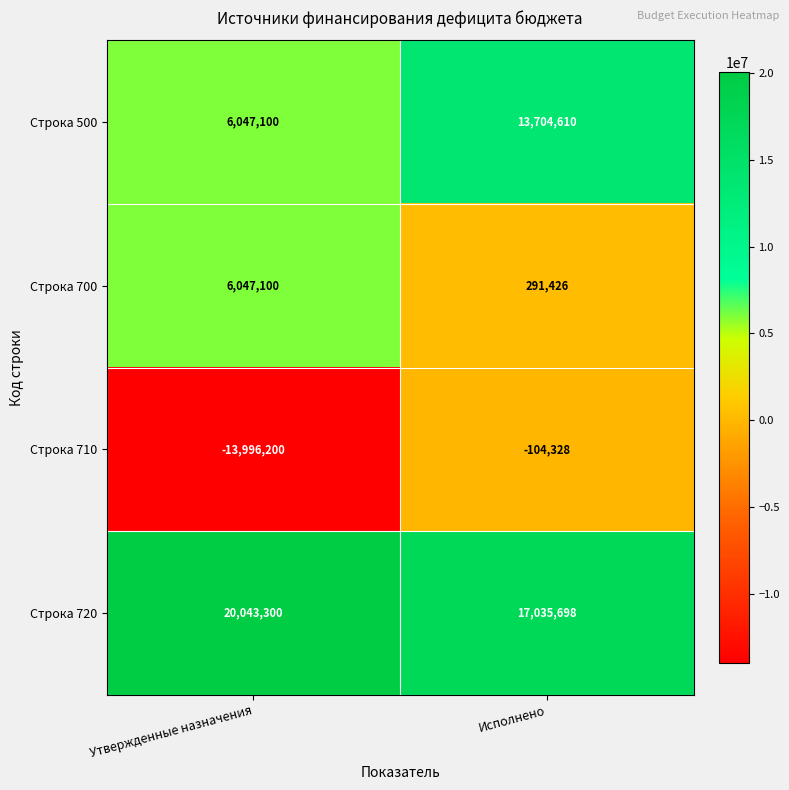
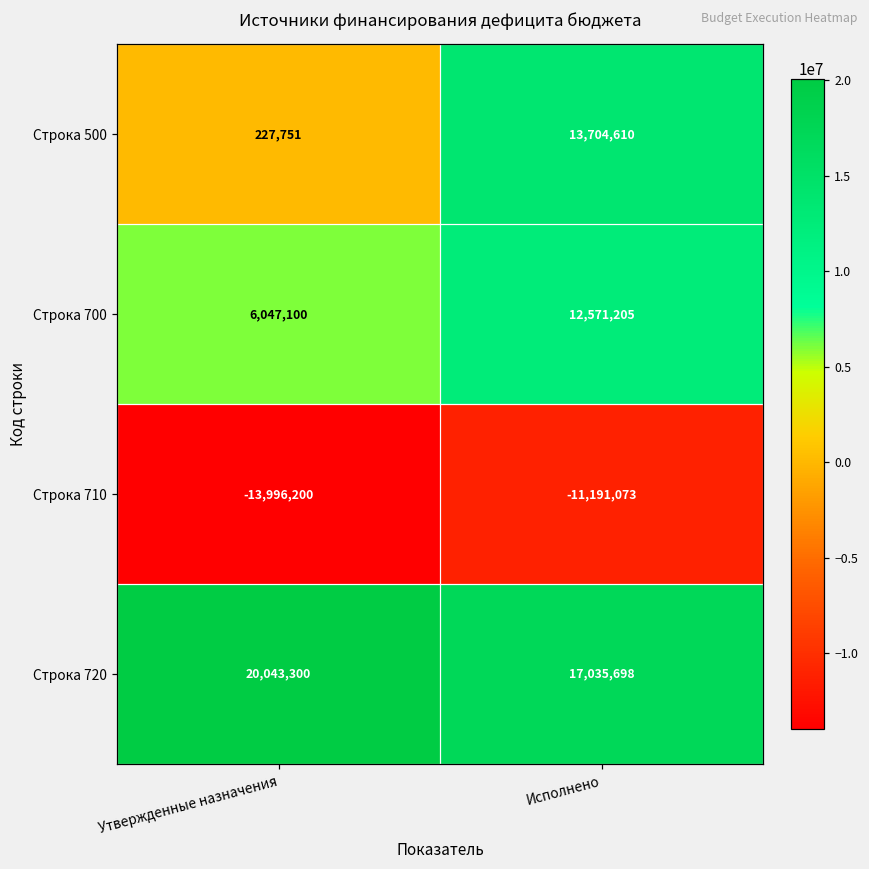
Строка 500, Утвержденные назначения: 6,047,100 -> 227,751
Строка 700, Исполнено: 291,426 -> 12,571,205
Строка 710, Исполнено: -104,328 -> -11,191,073
